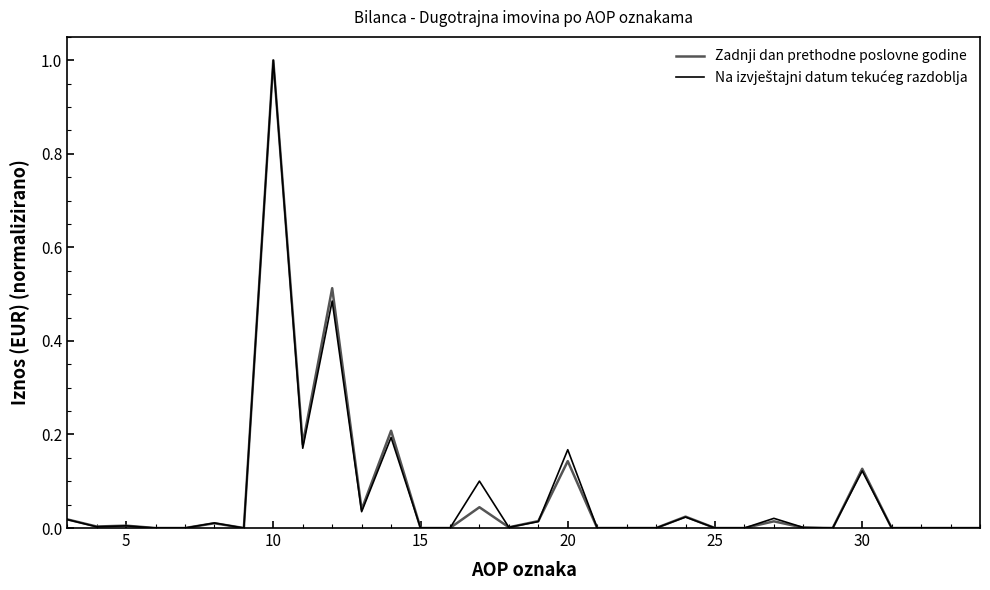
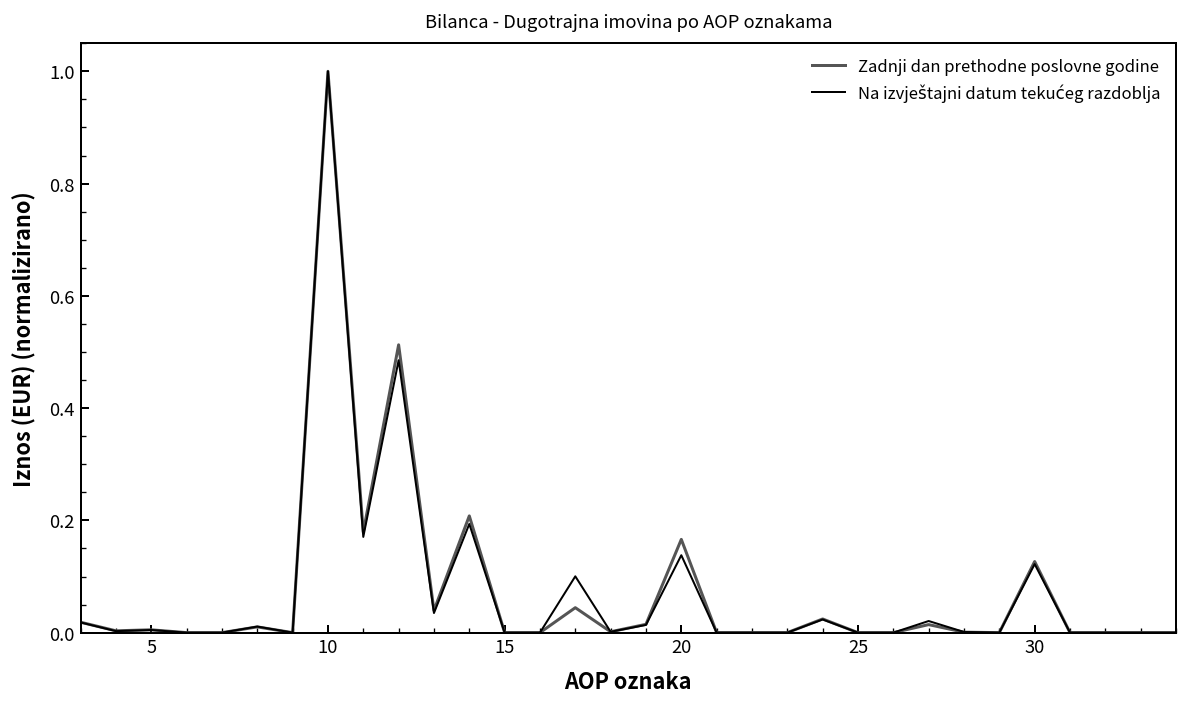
Zadnji dan prethodne poslovne godine, 20: 0.14 -> 0.17
Na izvještajni datum tekućeg razdoblja, 20: 0.17 -> 0.14
